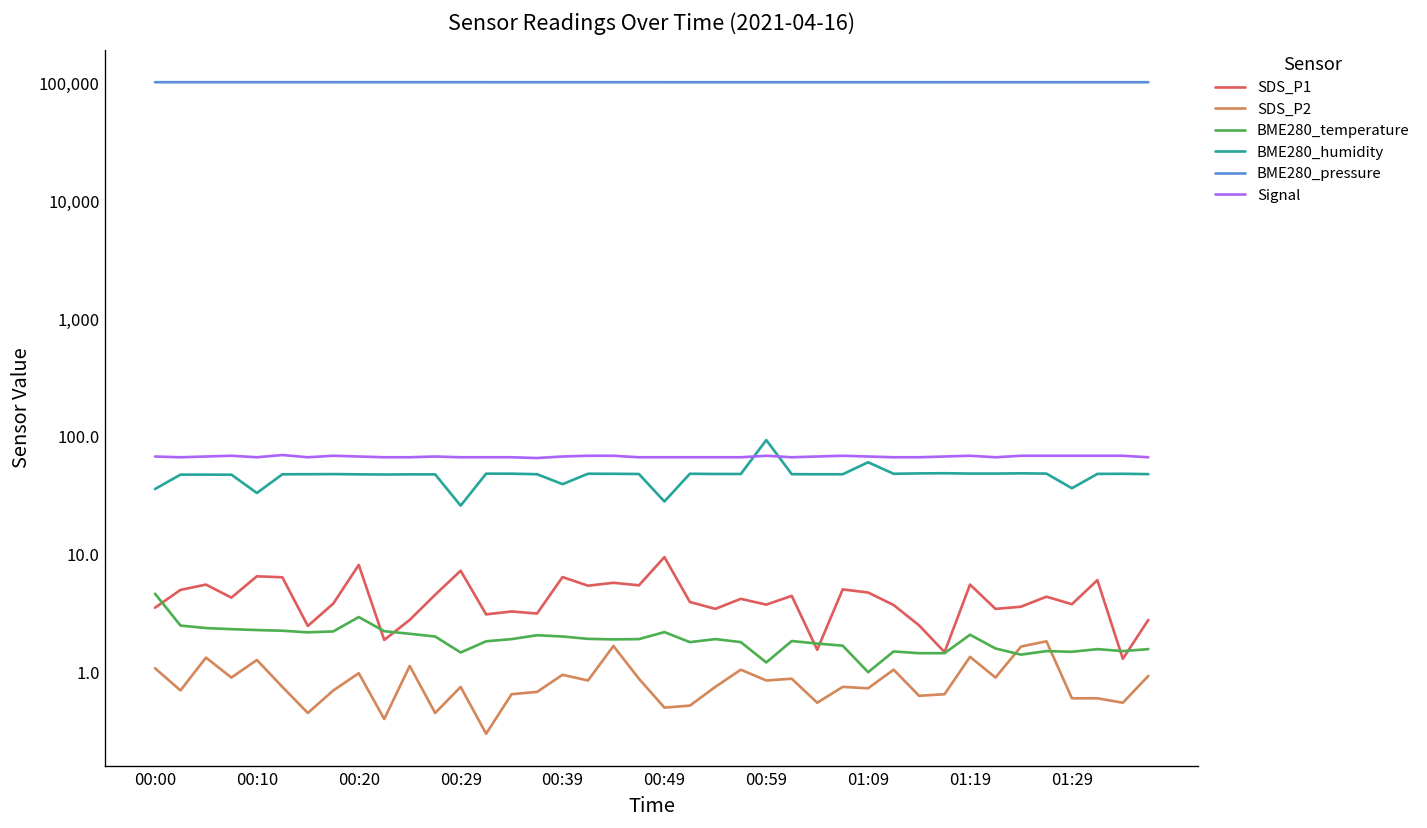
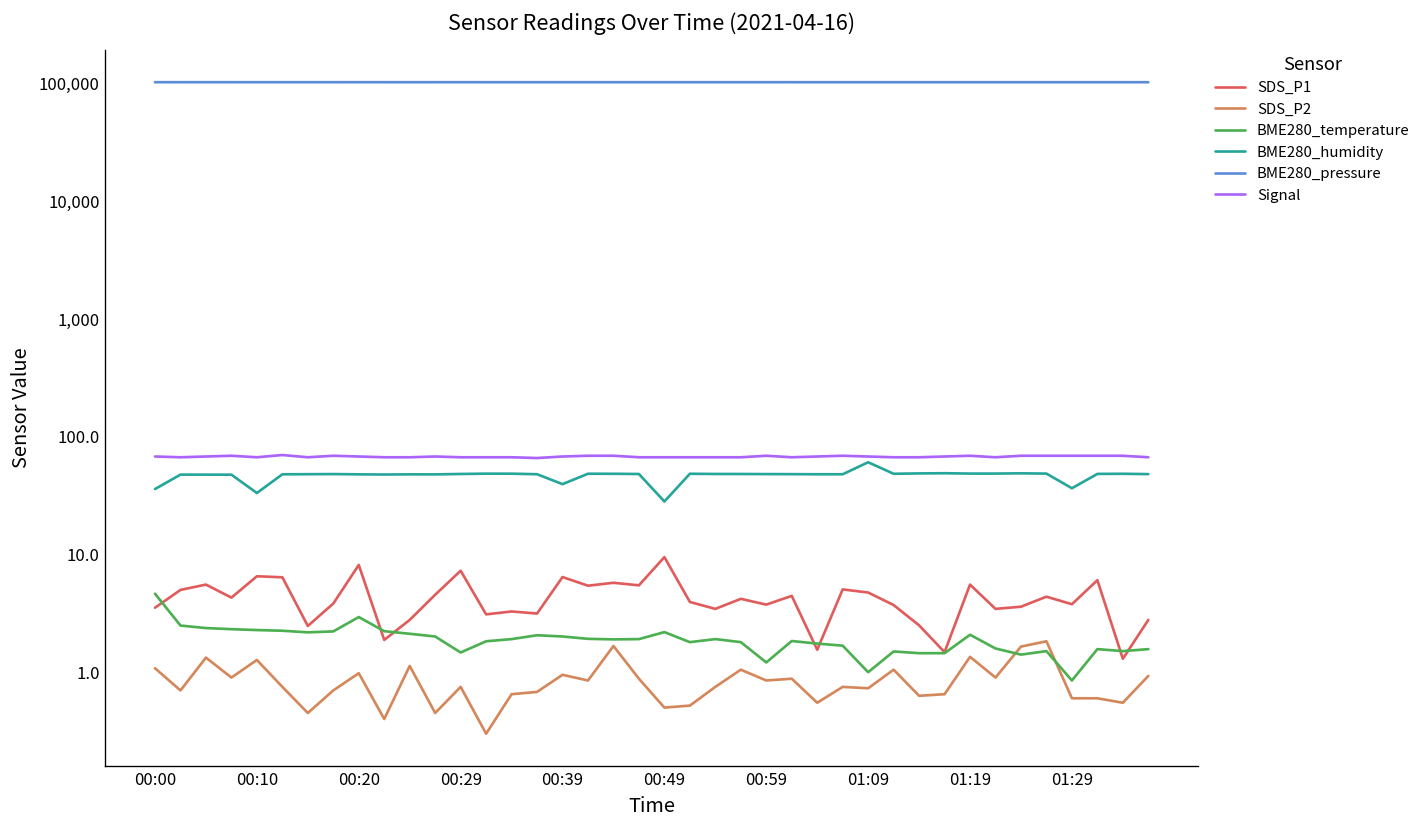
BME280_humidity, 00:29: 26 -> 50
BME280_humidity, 00:59: 90 -> 50
BME280_temperature, 01:29: 1.5 -> 0.9
